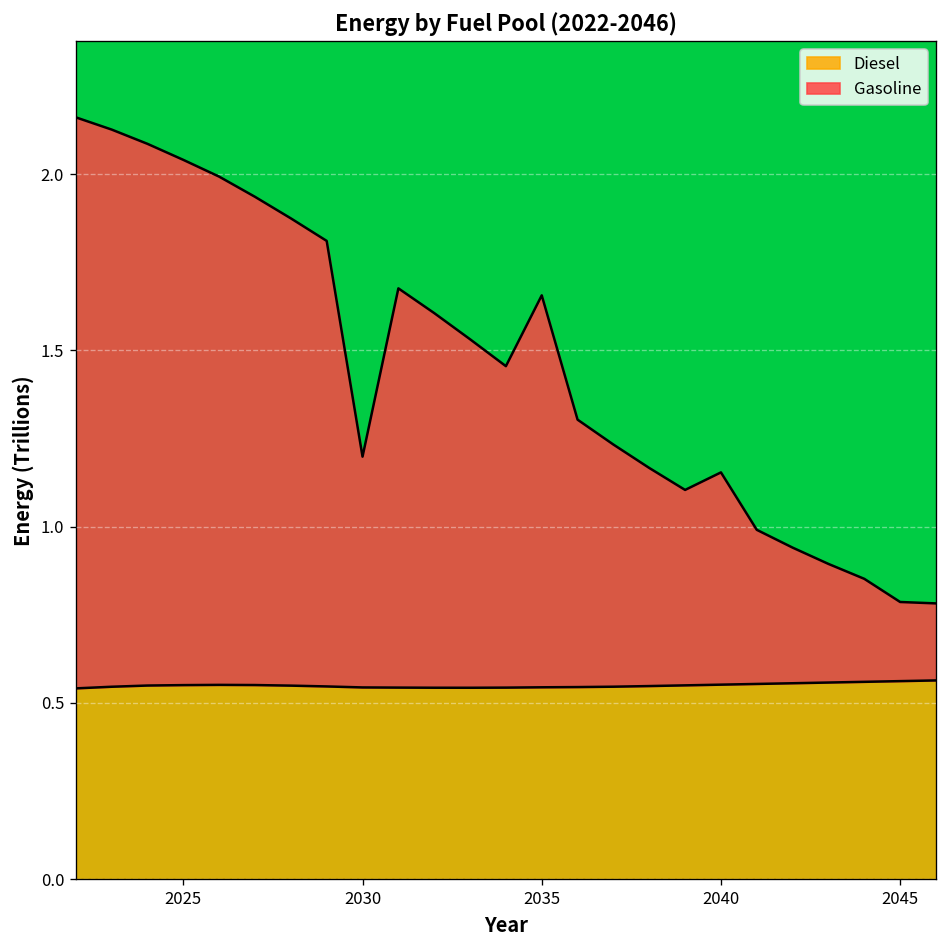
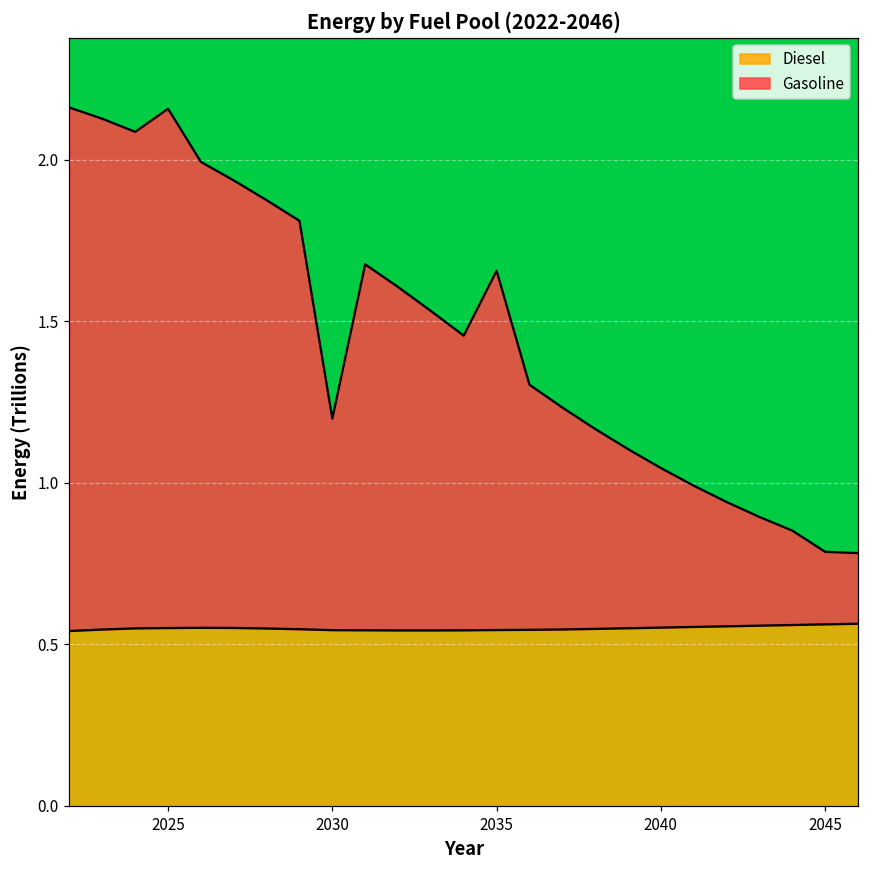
Gasoline, 2025: 1.49 -> 1.61
Gasoline, 2040: 0.60 -> 0.49
